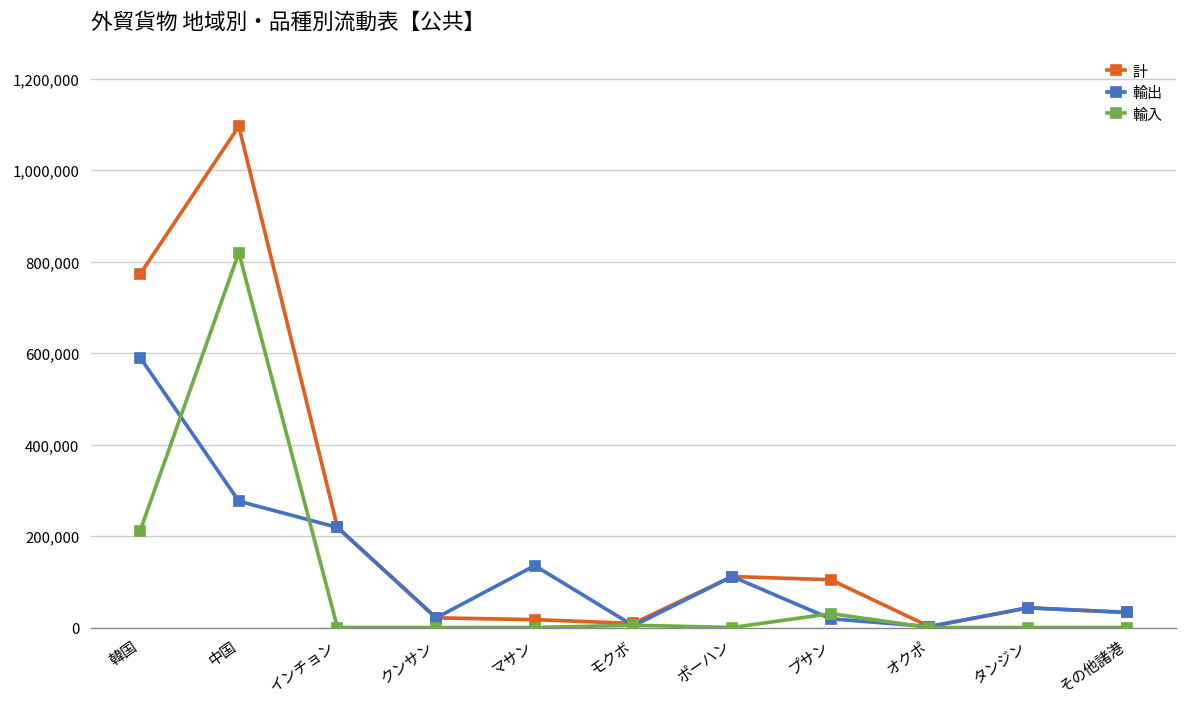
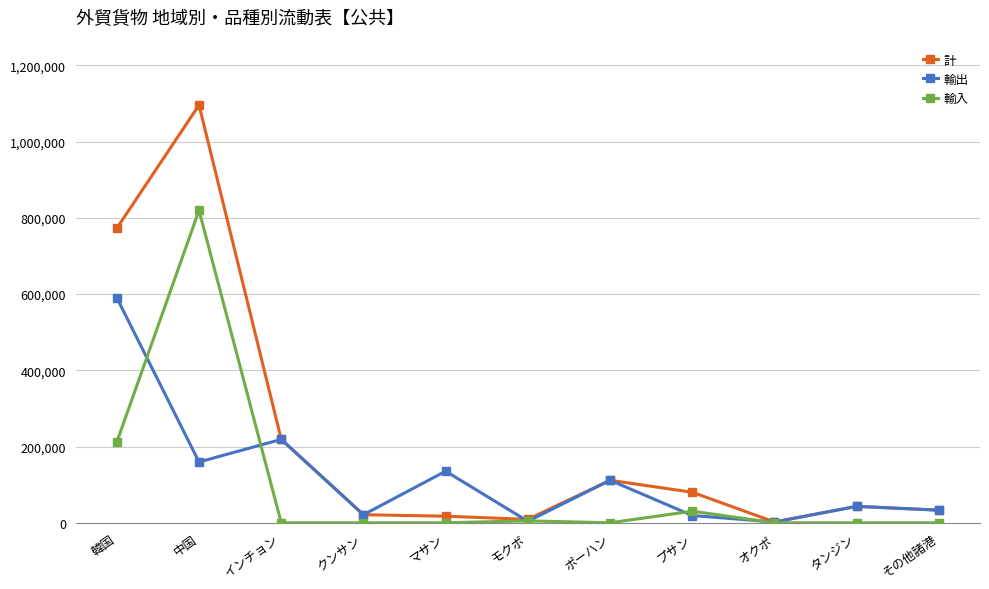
輸出, 中国: 280,000 -> 160,000
計, プサン: 100,000 -> 80,000
